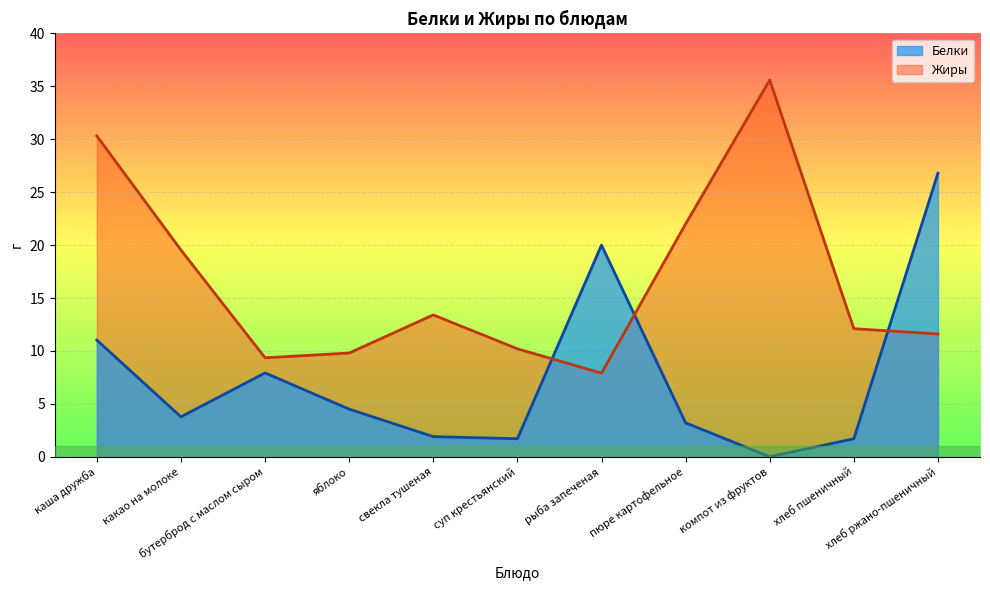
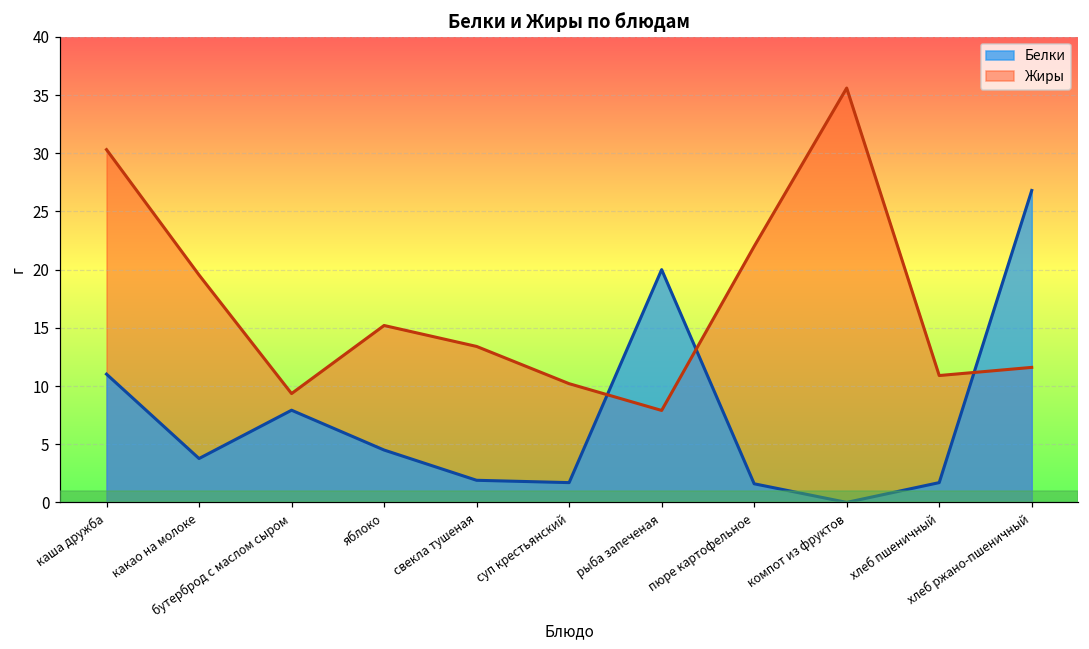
Жиры, яблоко: 9.8 -> 15.2
Белки, пюре картофельное: 3.2 -> 1.6
Жиры, хлеб пшеничный: 12.1 -> 10.9
